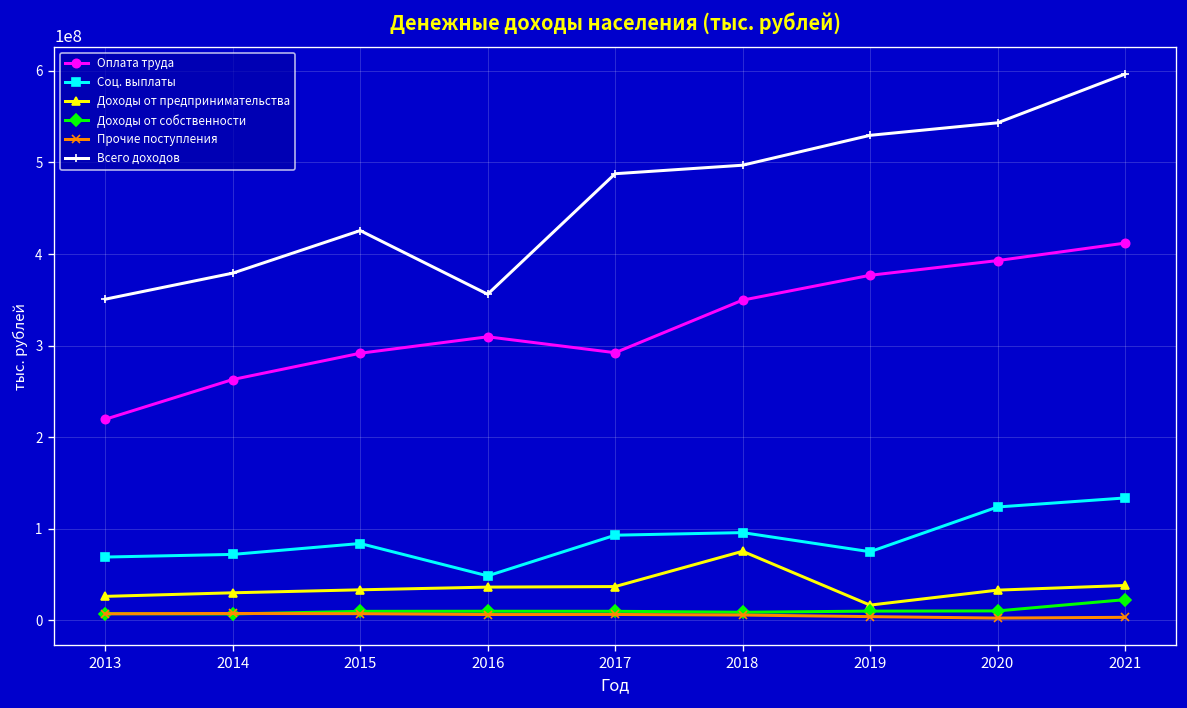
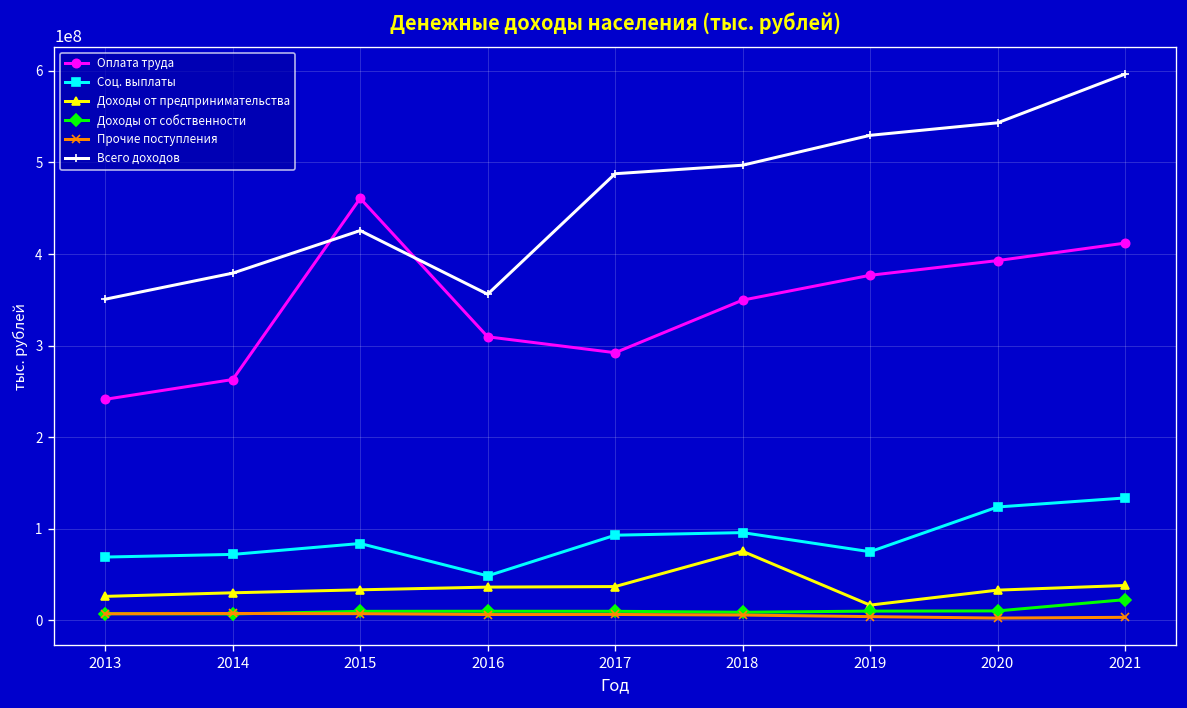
Оплата труда, 2013: 220000000 -> 240000000
Оплата труда, 2015: 290000000 -> 460000000
